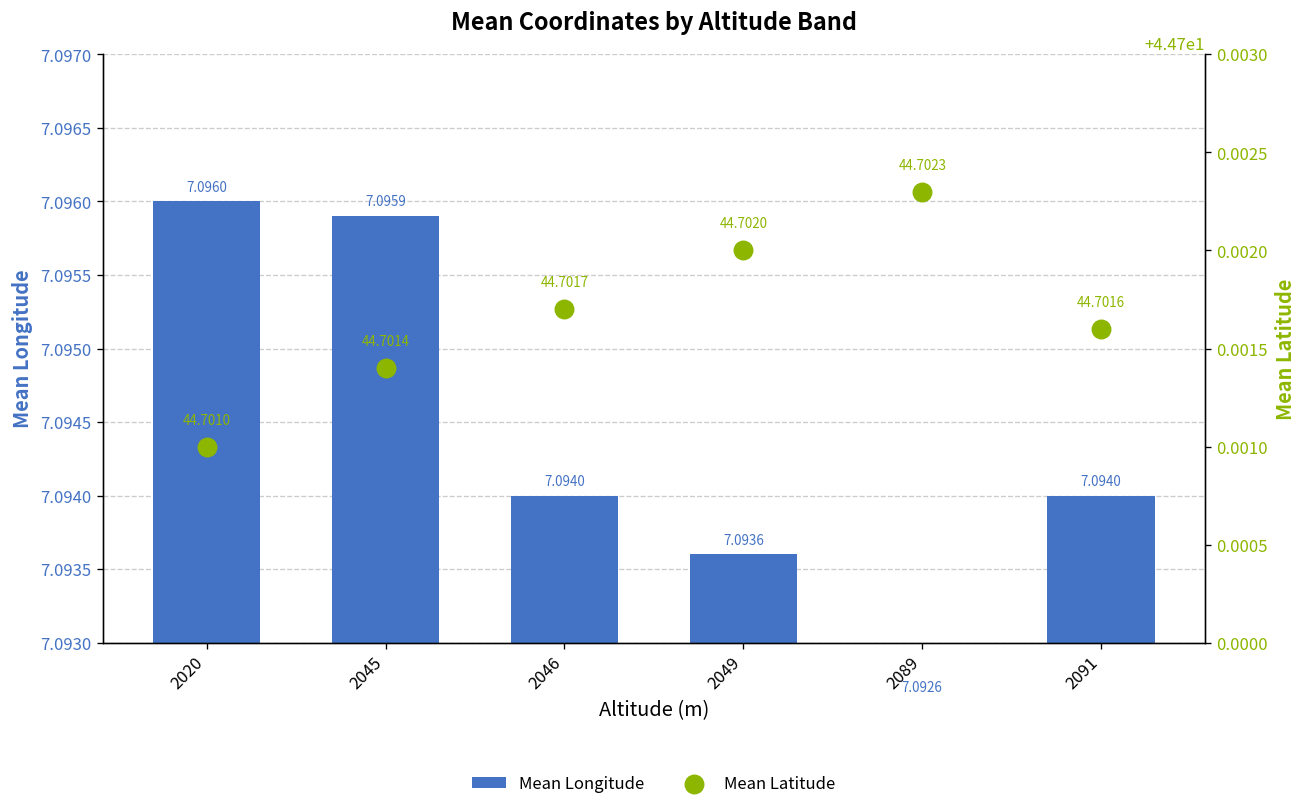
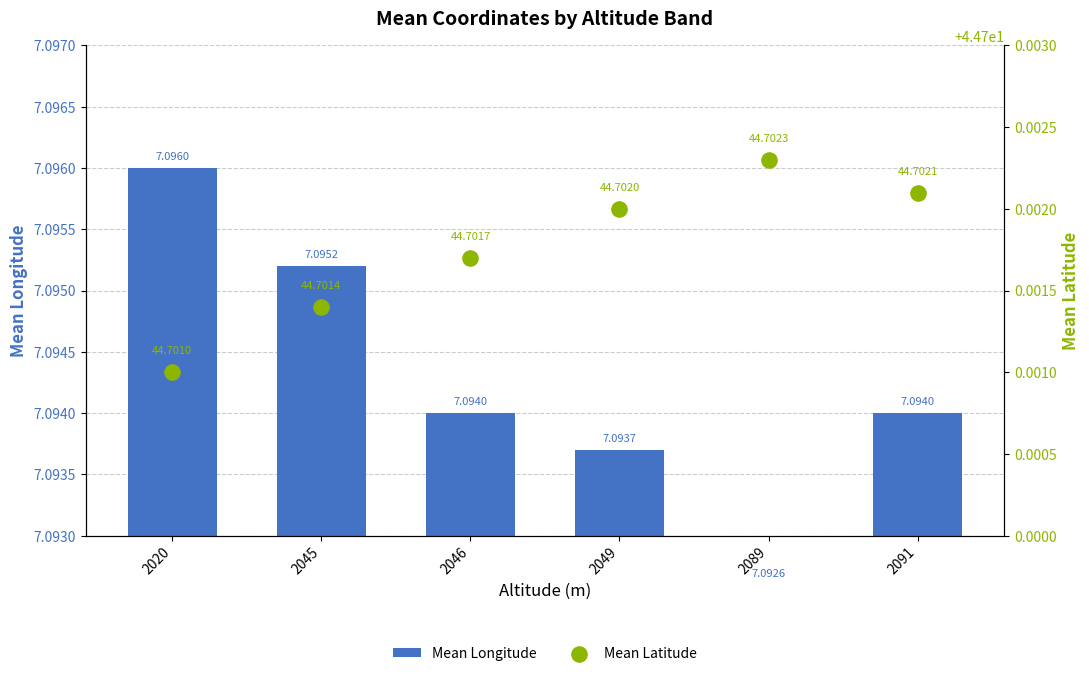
Mean Longitude, 2045: 7.0959 -> 7.0952
Mean Longitude, 2049: 7.0936 -> 7.0937
Mean Latitude, 2091: 44.7016 -> 44.7021
